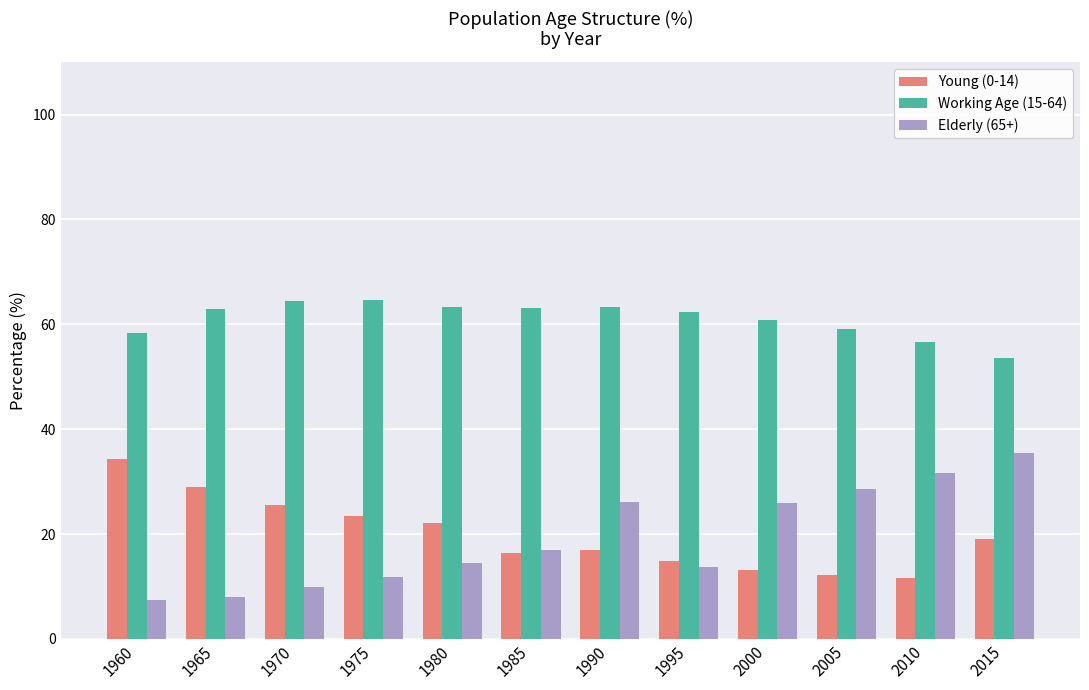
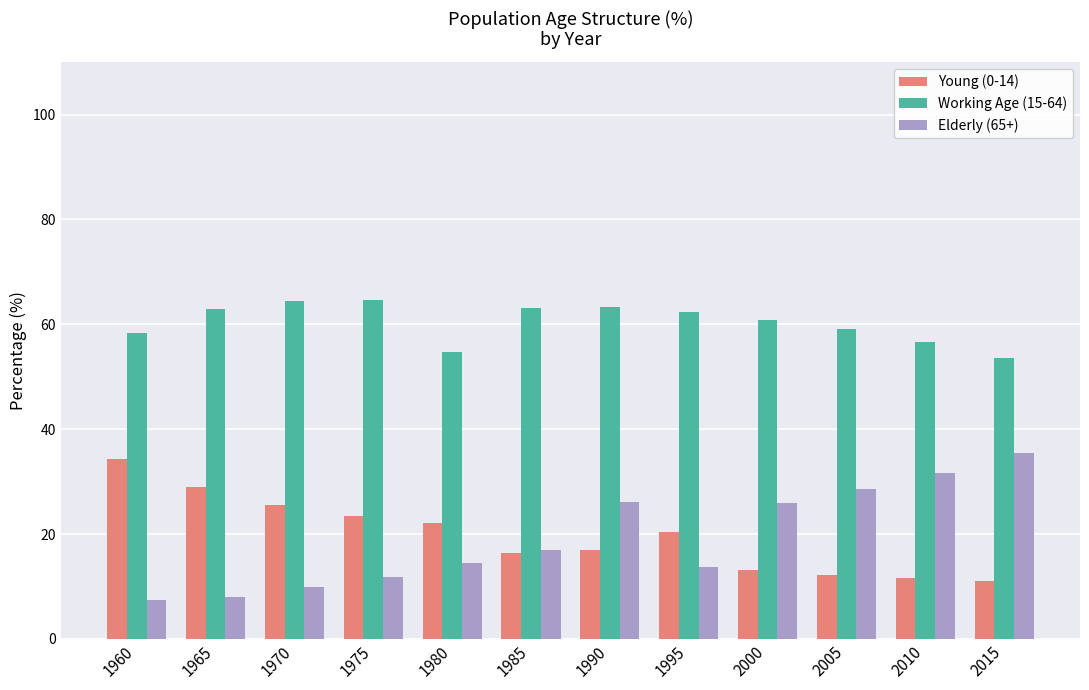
Working Age (15-64), 1980: 63 -> 55
Young (0-14), 1995: 15 -> 20
Young (0-14), 2015: 19 -> 11
